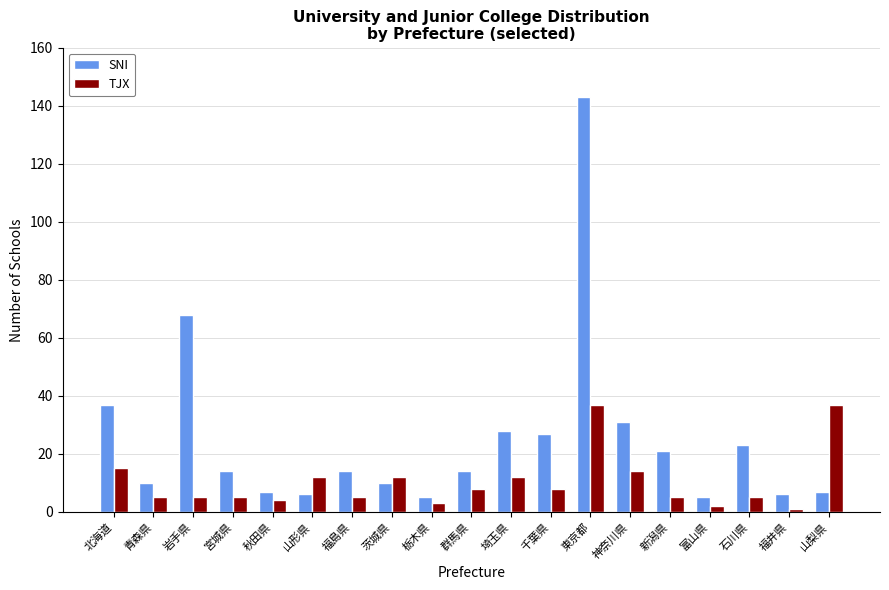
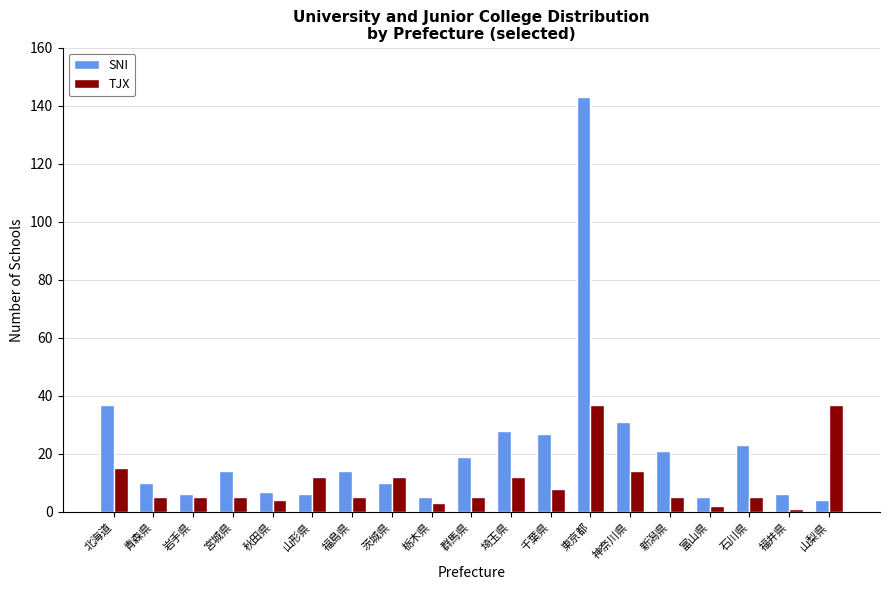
SNI, 岩手県: 68 -> 6
SNI, 群馬県: 14 -> 19
TJX, 群馬県: 8 -> 5
SNI, 山梨県: 7 -> 4
